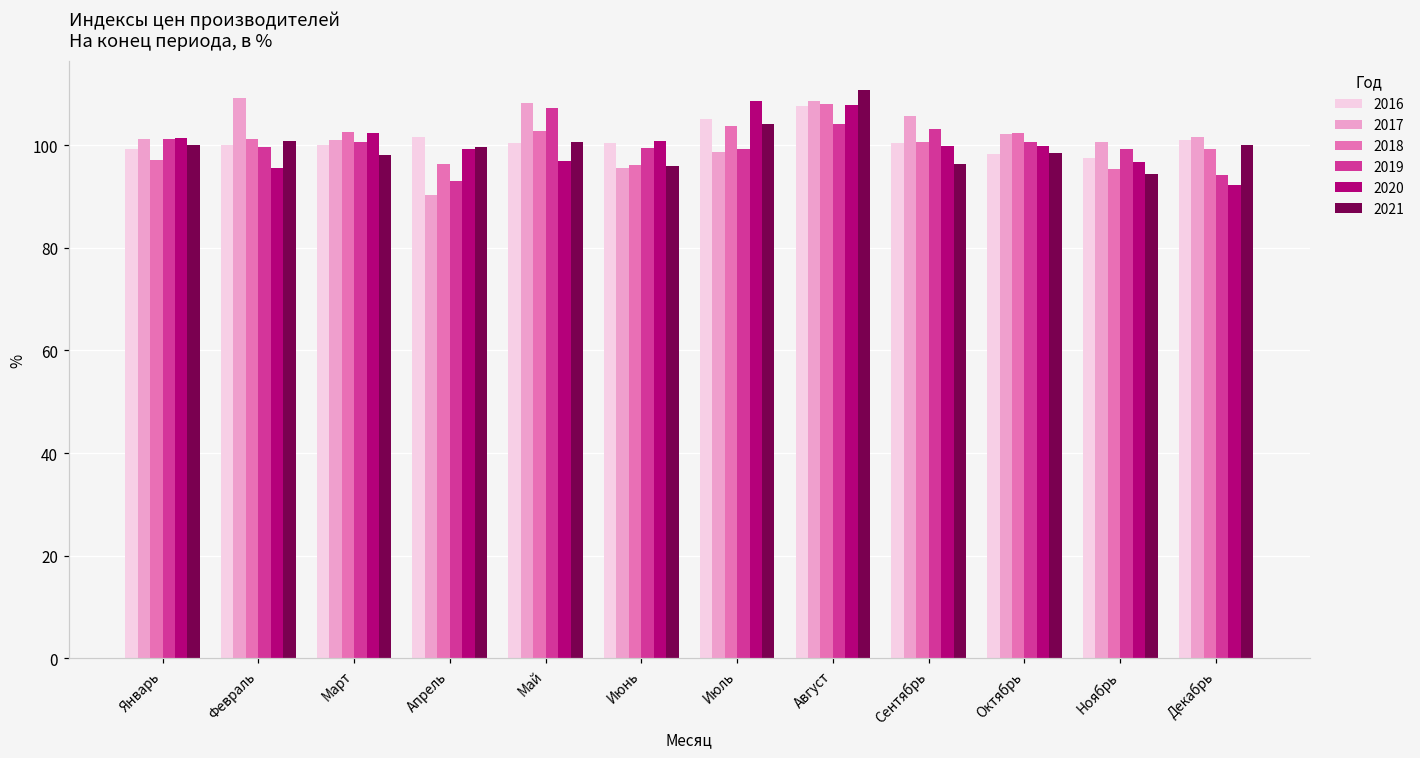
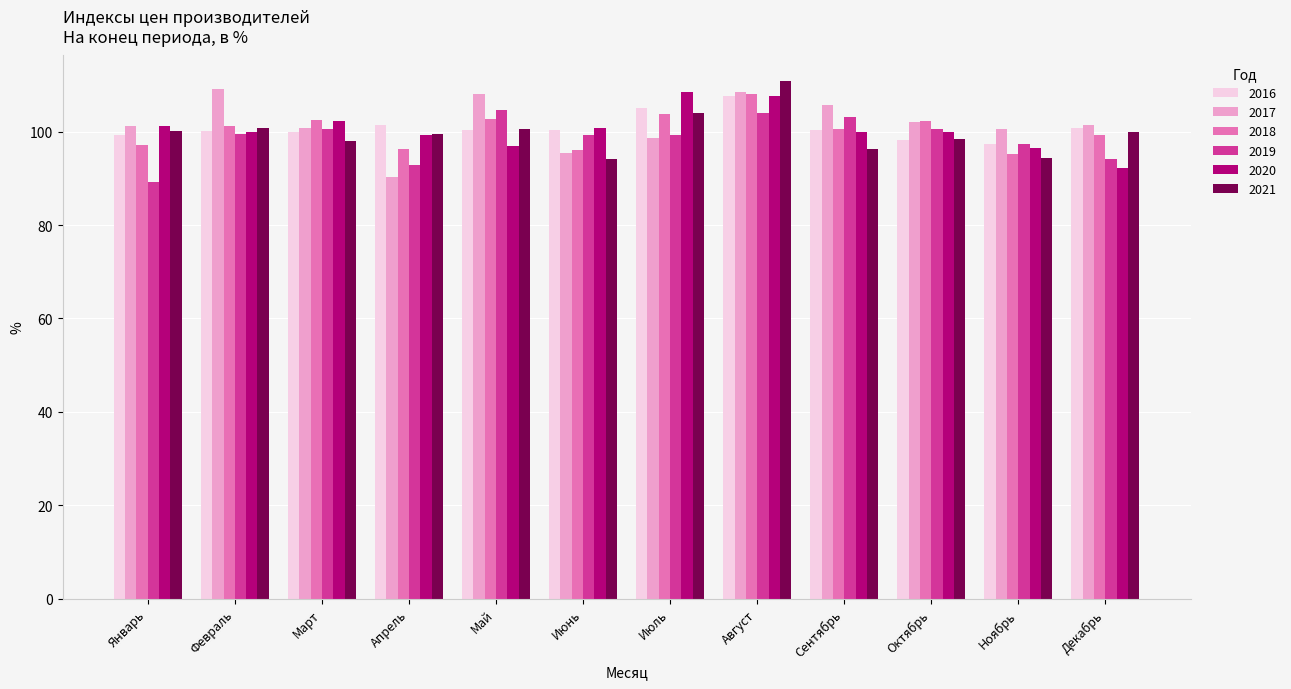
2019, Январь: 101 -> 89
2020, Февраль: 96 -> 100
2019, Май: 107 -> 105
2021, Июнь: 96 -> 94
2019, Ноябрь: 99 -> 97
